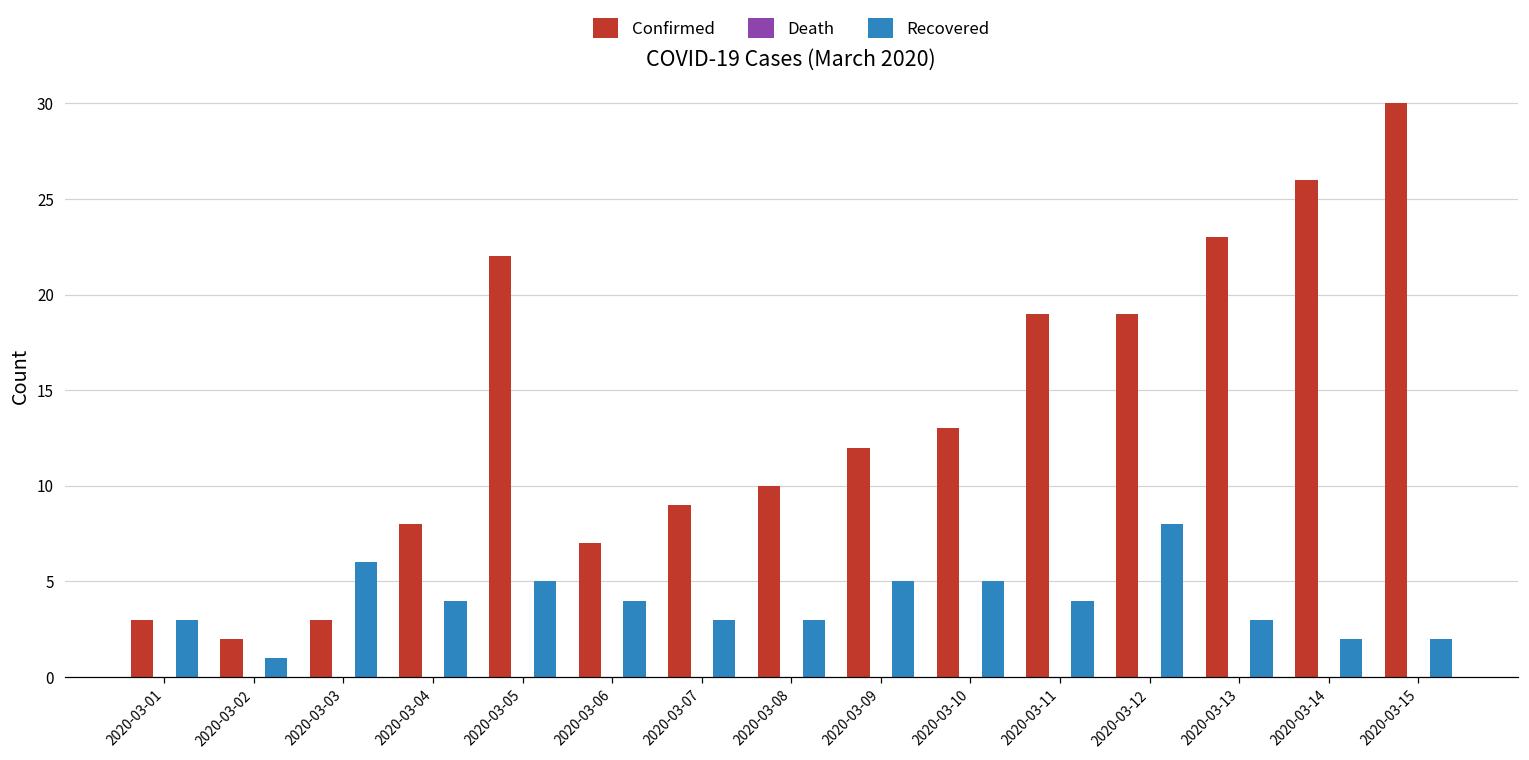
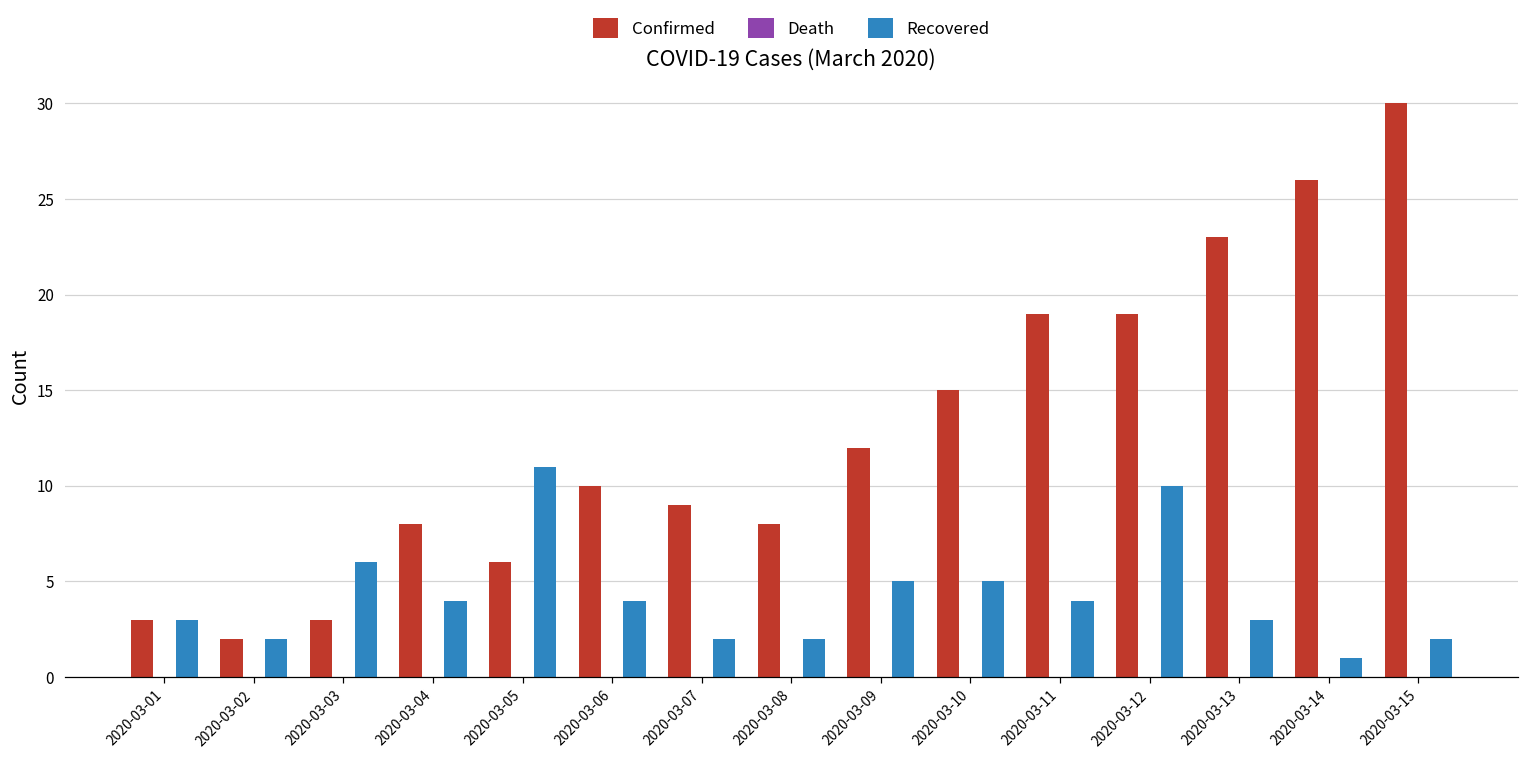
Recovered, 2020-03-02: 1 -> 2
Confirmed, 2020-03-05: 22 -> 6
Recovered, 2020-03-05: 5 -> 11
Confirmed, 2020-03-06: 7 -> 10
Recovered, 2020-03-07: 3 -> 2
Confirmed, 2020-03-08: 10 -> 8
Recovered, 2020-03-08: 3 -> 2
Confirmed, 2020-03-10: 13 -> 15
Recovered, 2020-03-12: 8 -> 10
Recovered, 2020-03-14: 2 -> 1
